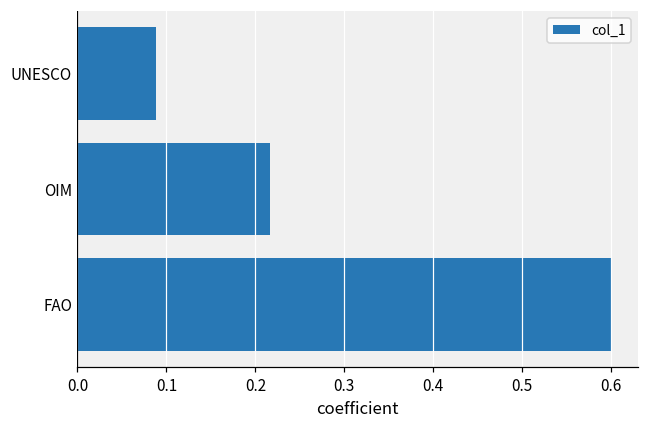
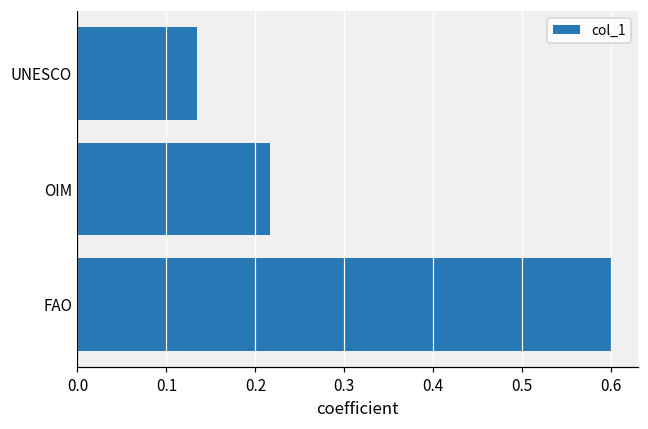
UNESCO: 0.09 -> 0.13
